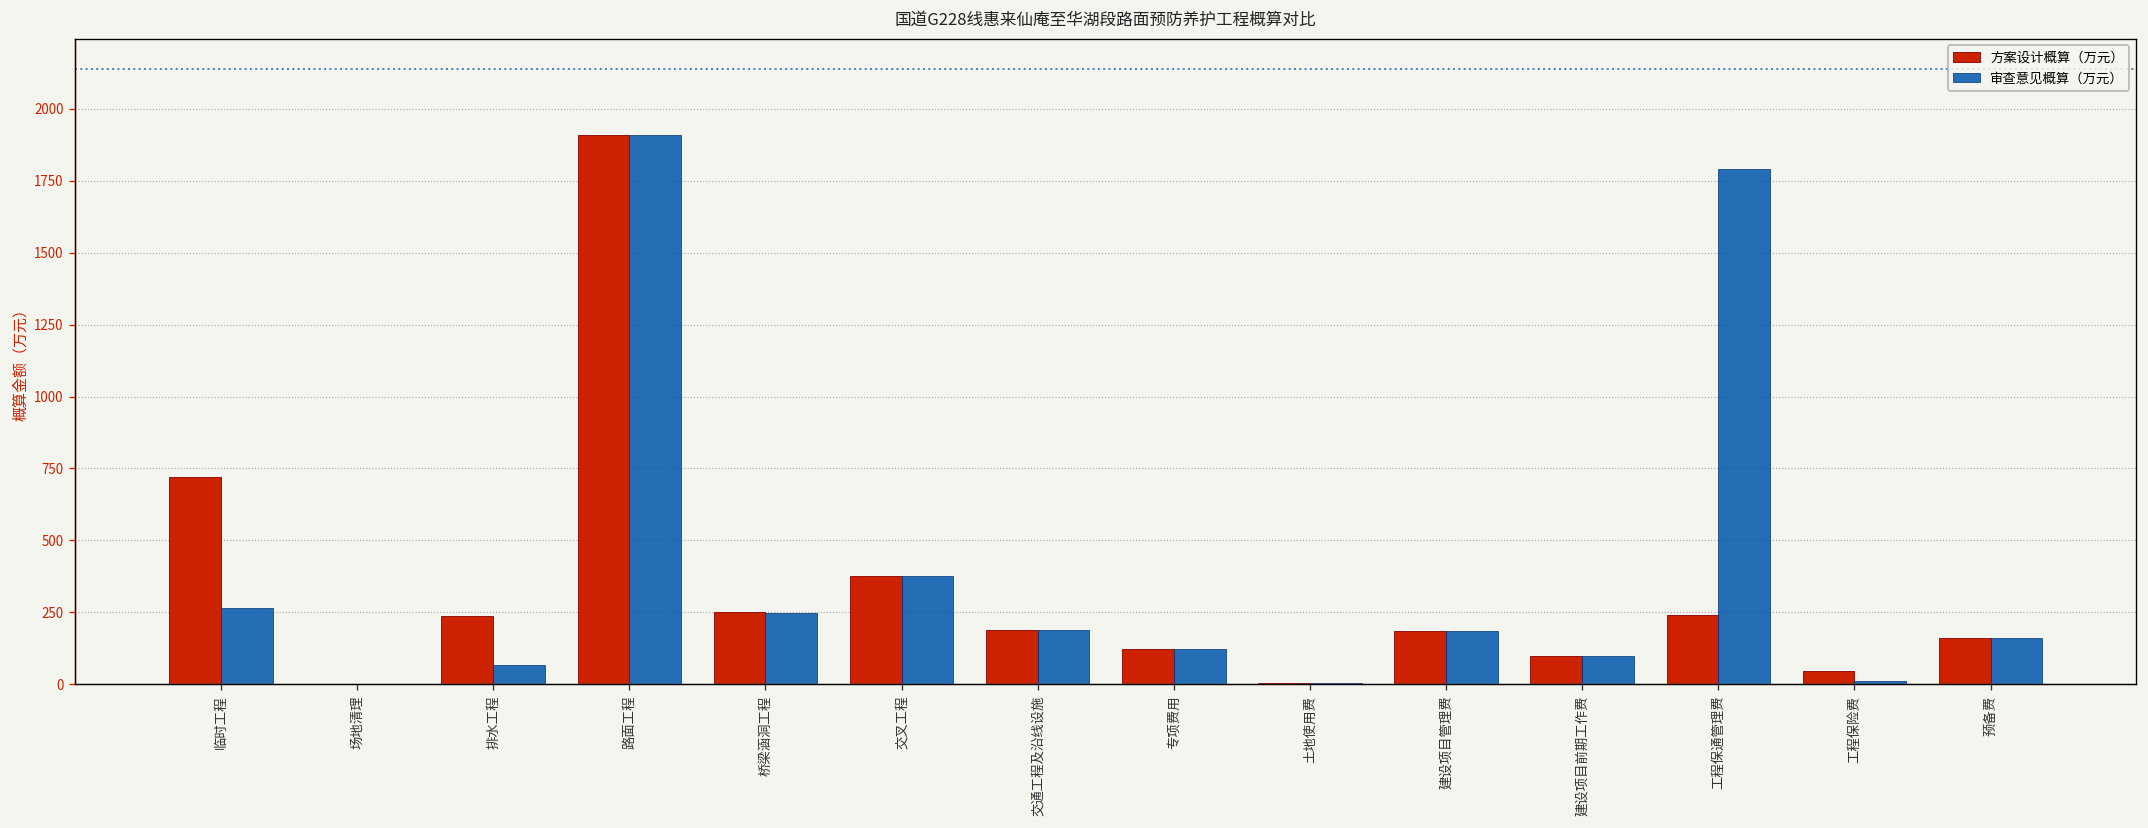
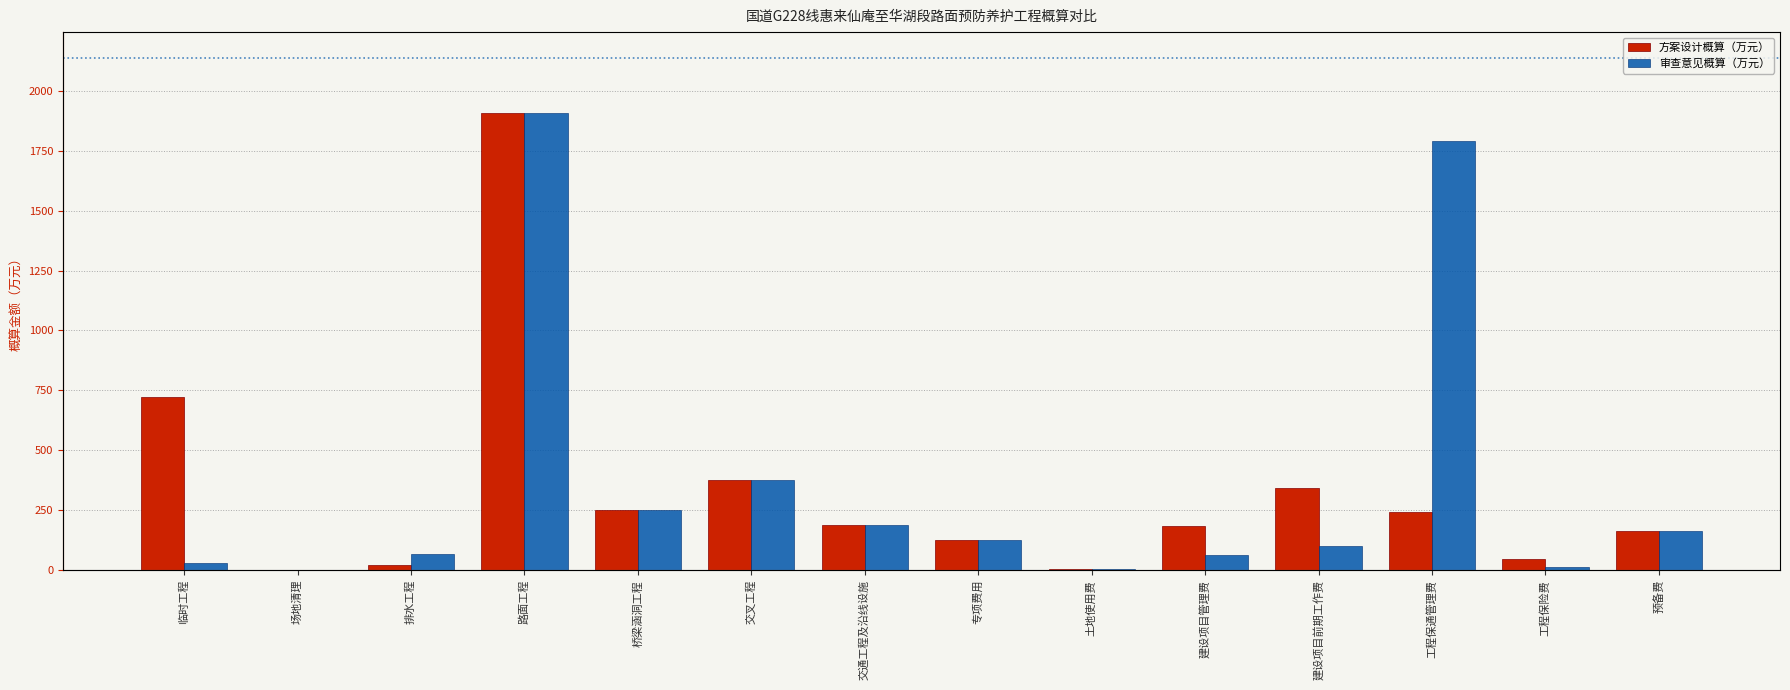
审查意见概算（万元）, 临时工程: 270 -> 30
方案设计概算（万元）, 排水工程: 240 -> 20
审查意见概算（万元）, 建设项目管理费: 180 -> 60
方案设计概算（万元）, 建设项目前期工作费: 100 -> 340
